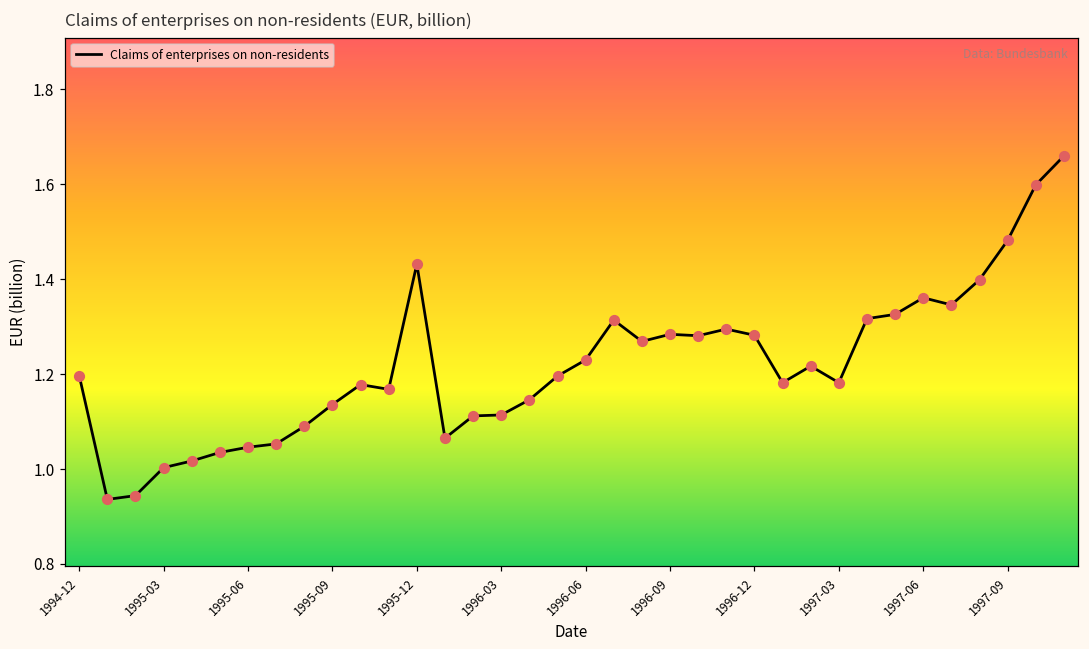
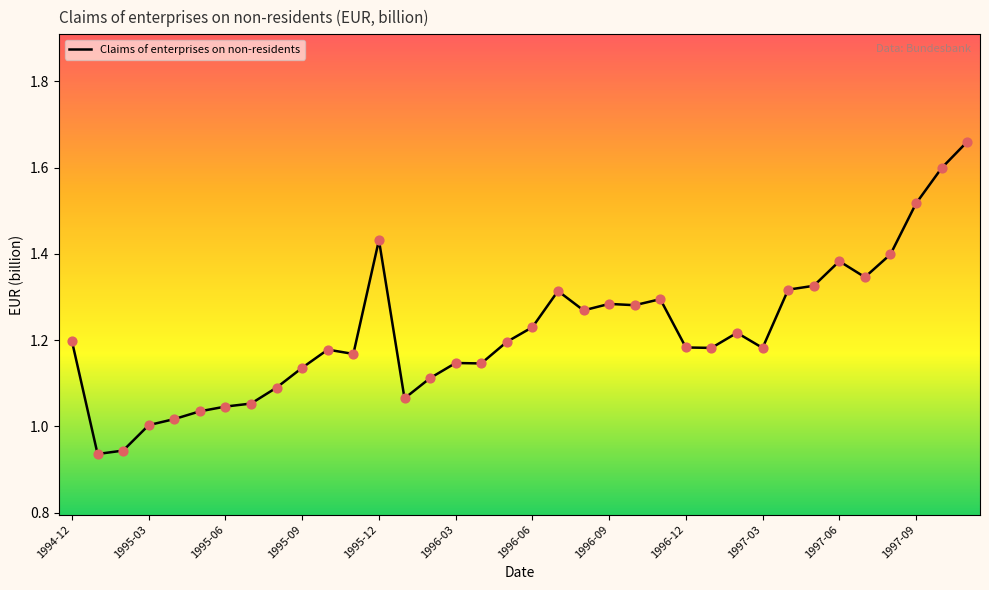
1996-03: 1.11 -> 1.15
1996-12: 1.28 -> 1.18
1997-06: 1.36 -> 1.38
1997-09: 1.48 -> 1.52
